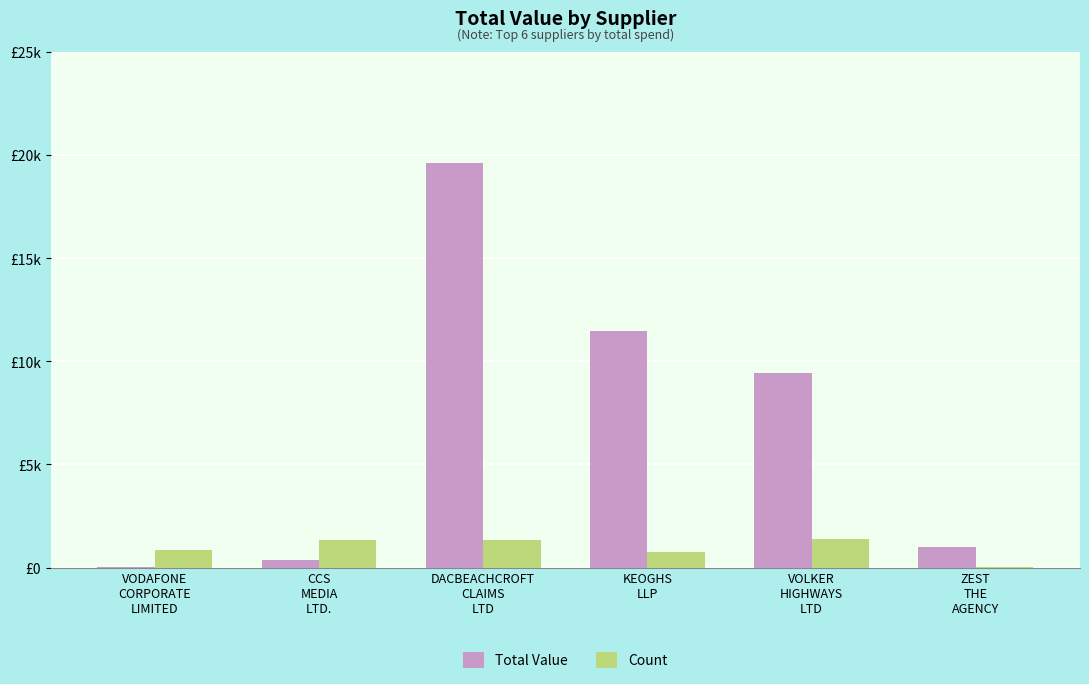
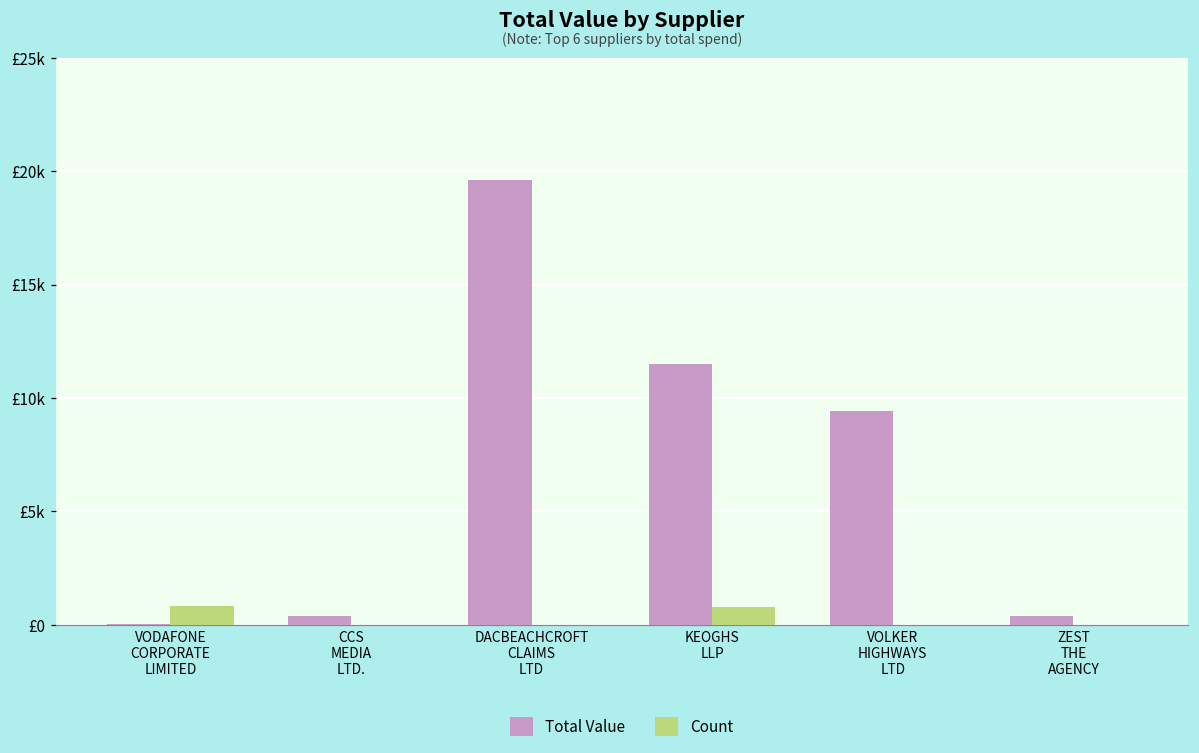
Count, CCS MEDIA LTD.: £1300 -> £0
Count, DACBEACHCROFT CLAIMS LTD: £1400 -> £0
Count, VOLKER HIGHWAYS LTD: £1400 -> £0
Total Value, ZEST THE AGENCY: £1000 -> £400
